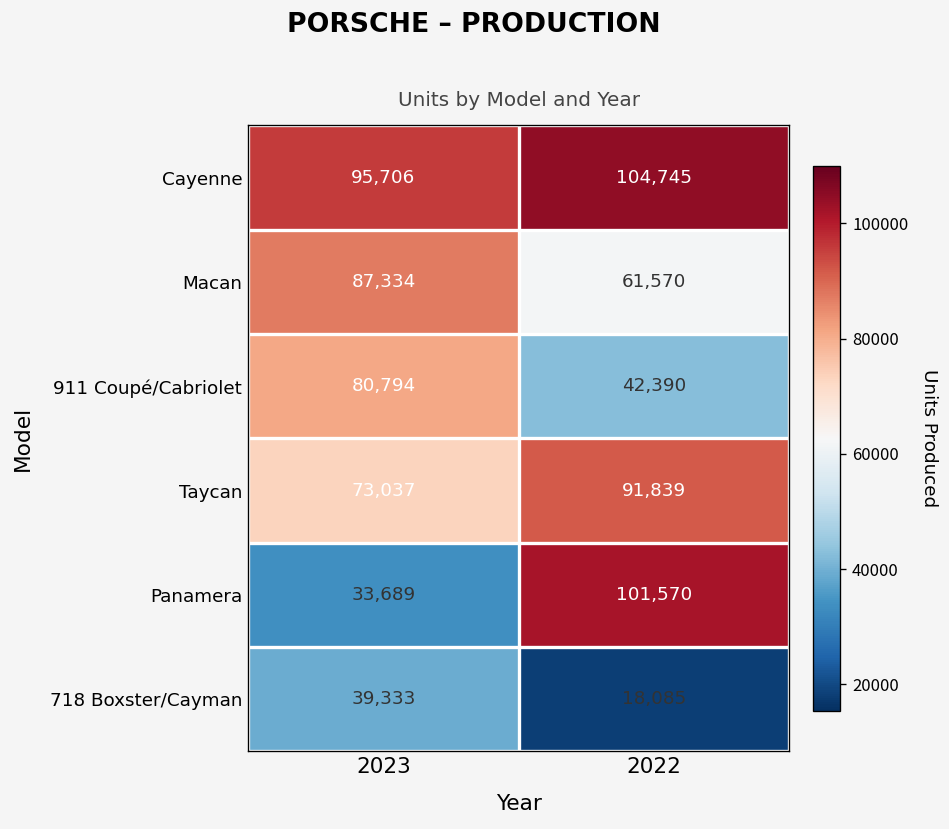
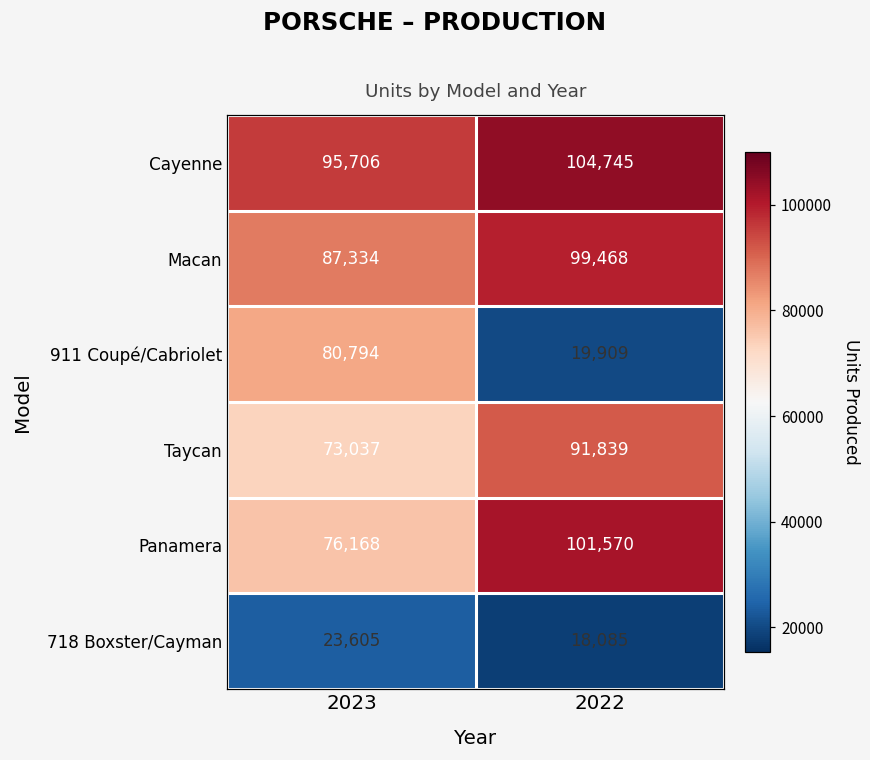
Macan, 2022: 61,570 -> 99,468
911 Coupé/Cabriolet, 2022: 42,390 -> 19,909
Panamera, 2023: 33,689 -> 76,168
718 Boxster/Cayman, 2023: 39,333 -> 23,605
